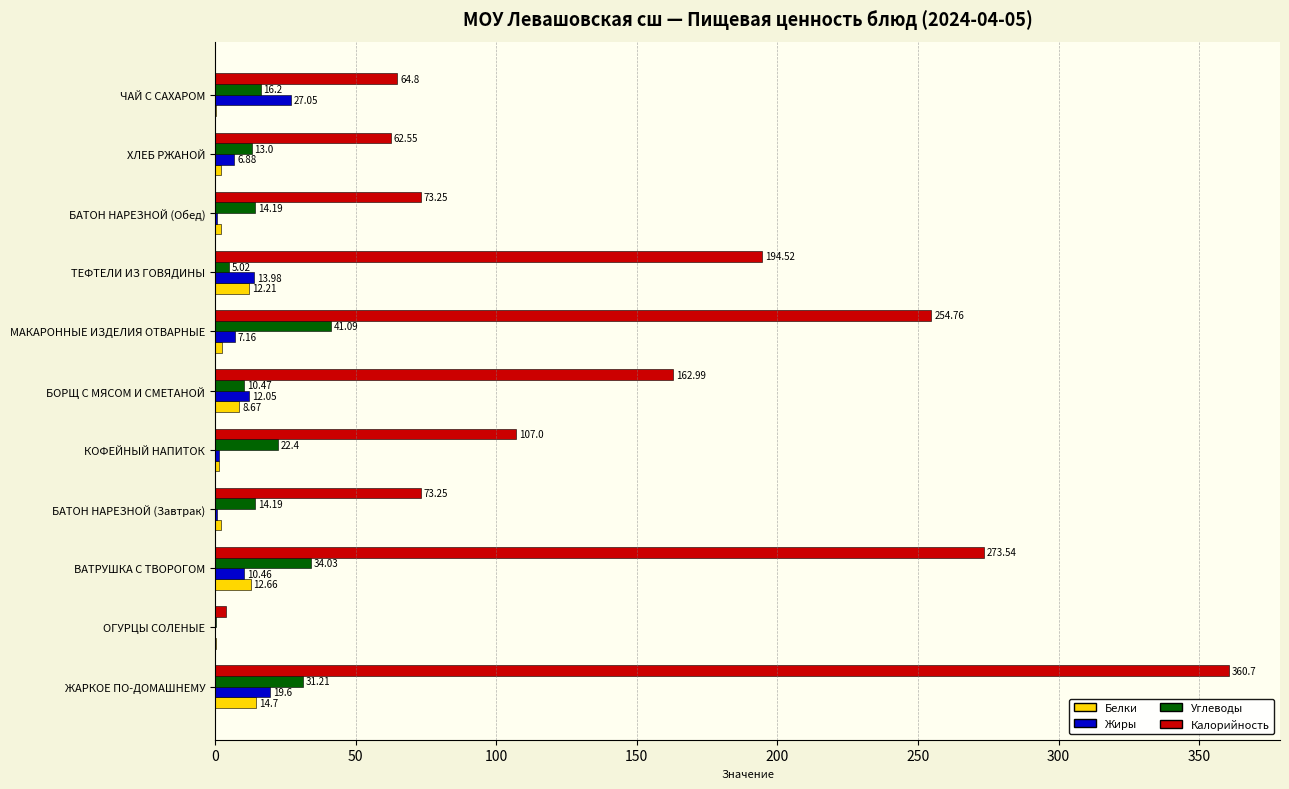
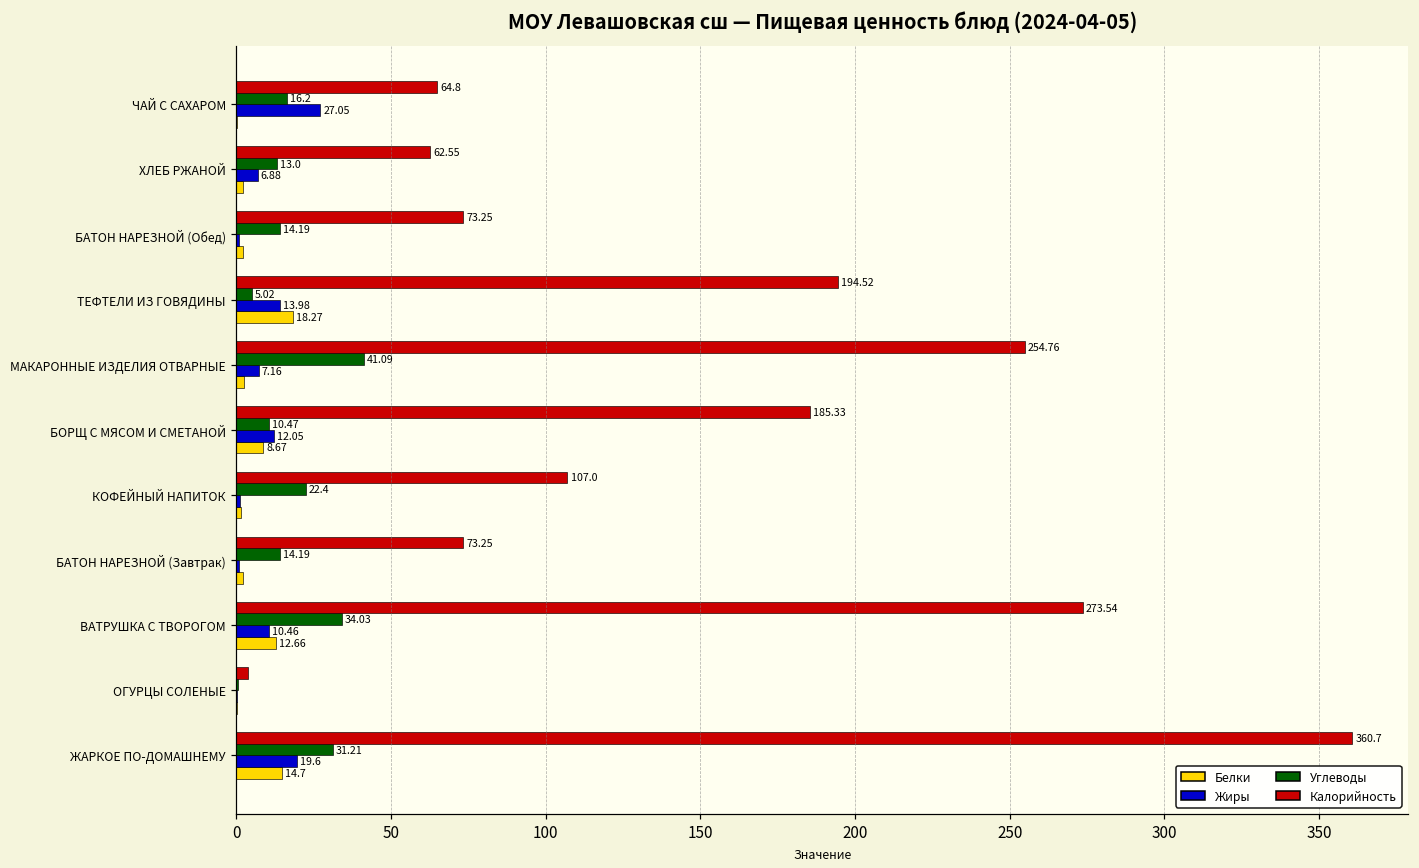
Белки, ТЕФТЕЛИ ИЗ ГОВЯДИНЫ: 12.21 -> 18.27
Калорийность, БОРЩ С МЯСОМ И СМЕТАНОЙ: 162.99 -> 185.33
